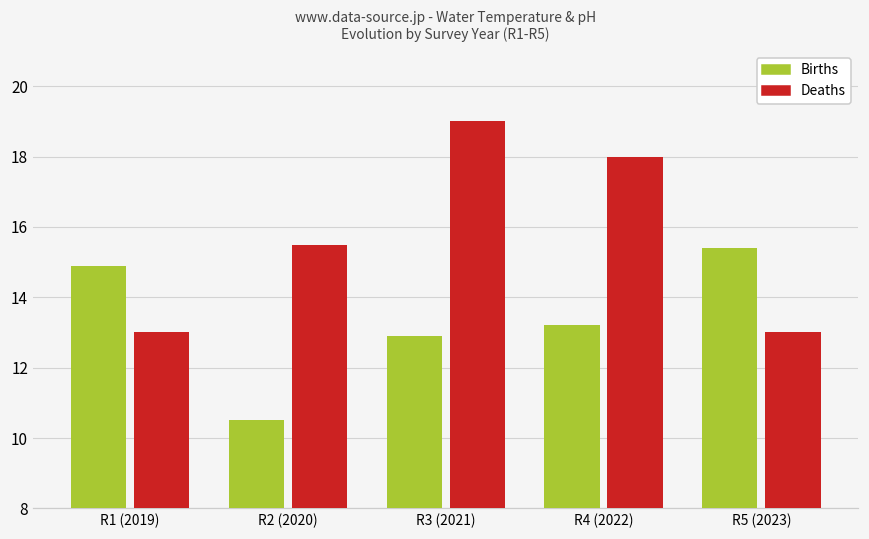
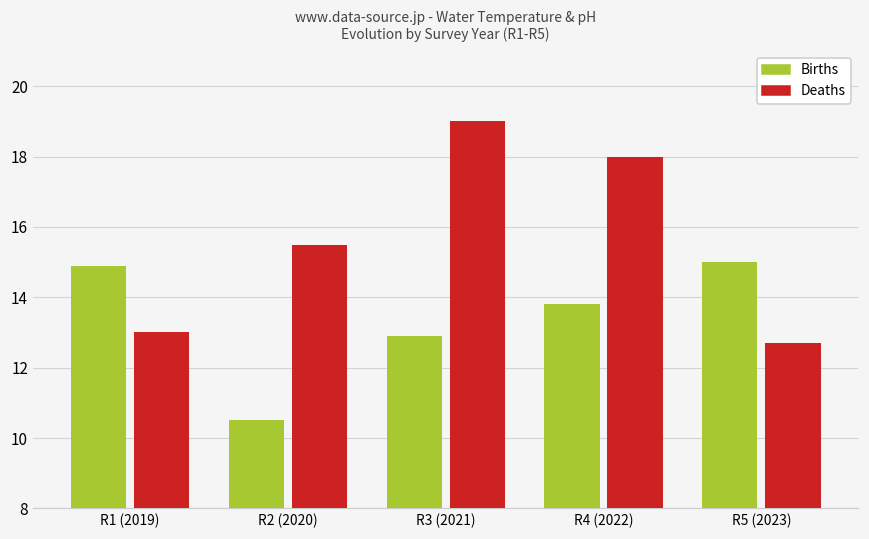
Births, R4 (2022): 13.2 -> 13.8
Births, R5 (2023): 15.4 -> 15.0
Deaths, R5 (2023): 13.0 -> 12.7
